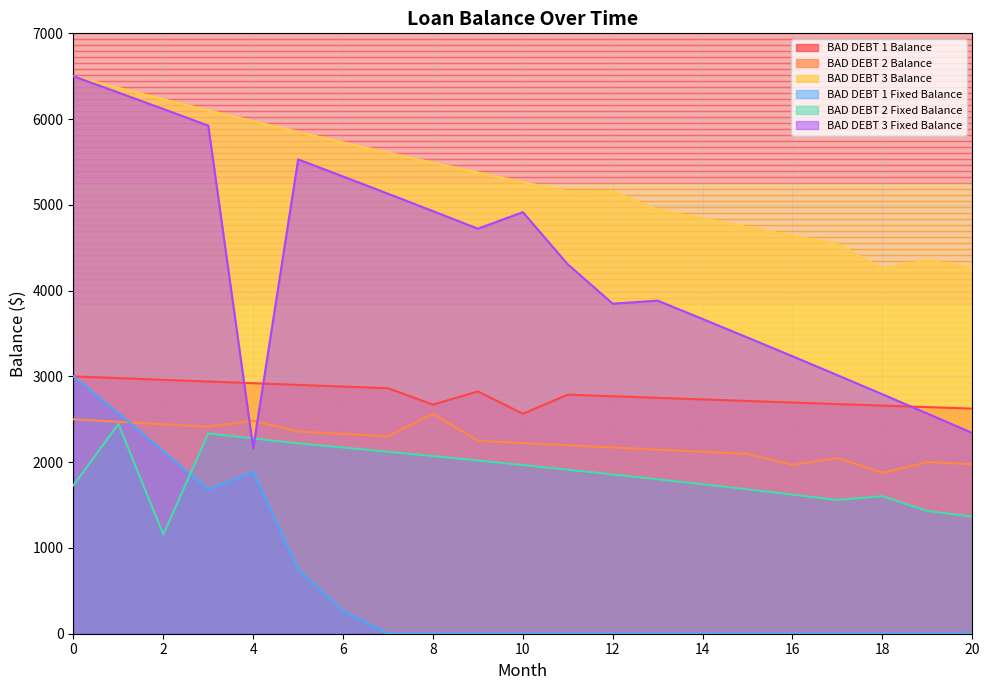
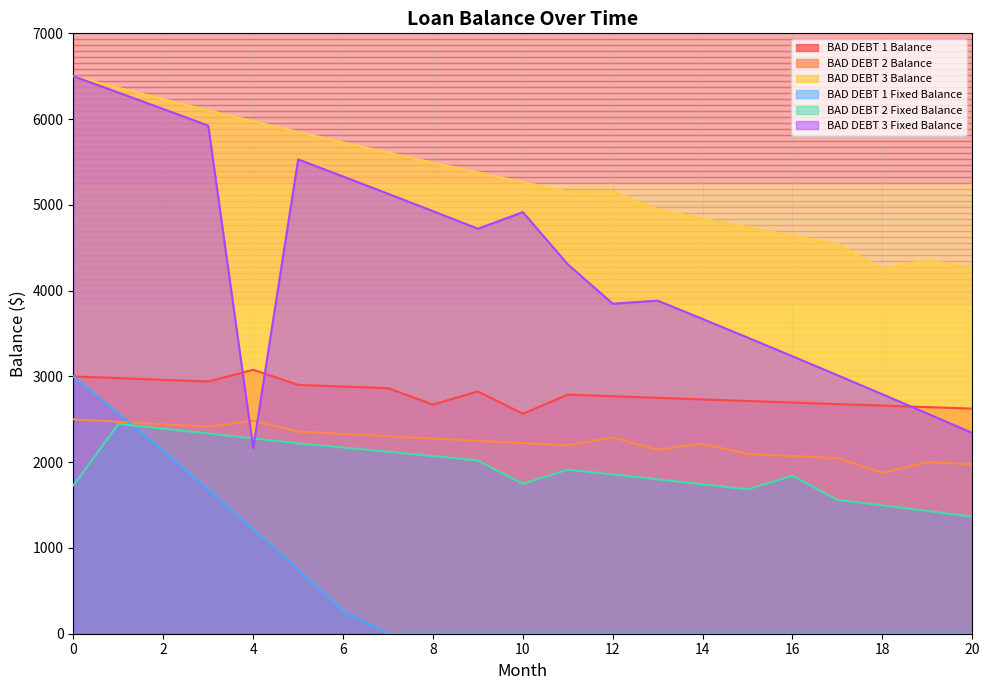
BAD DEBT 2 Fixed Balance, 2: 1200 -> 2400
BAD DEBT 1 Balance, 4: 2900 -> 3100
BAD DEBT 1 Fixed Balance, 4: 1900 -> 1200
BAD DEBT 2 Balance, 8: 2600 -> 2300
BAD DEBT 2 Fixed Balance, 10: 2000 -> 1700
BAD DEBT 2 Balance, 12: 2200 -> 2300
BAD DEBT 2 Balance, 14: 2100 -> 2200
BAD DEBT 2 Balance, 16: 2000 -> 2100
BAD DEBT 2 Fixed Balance, 16: 1600 -> 1800
BAD DEBT 2 Fixed Balance, 18: 1600 -> 1500
